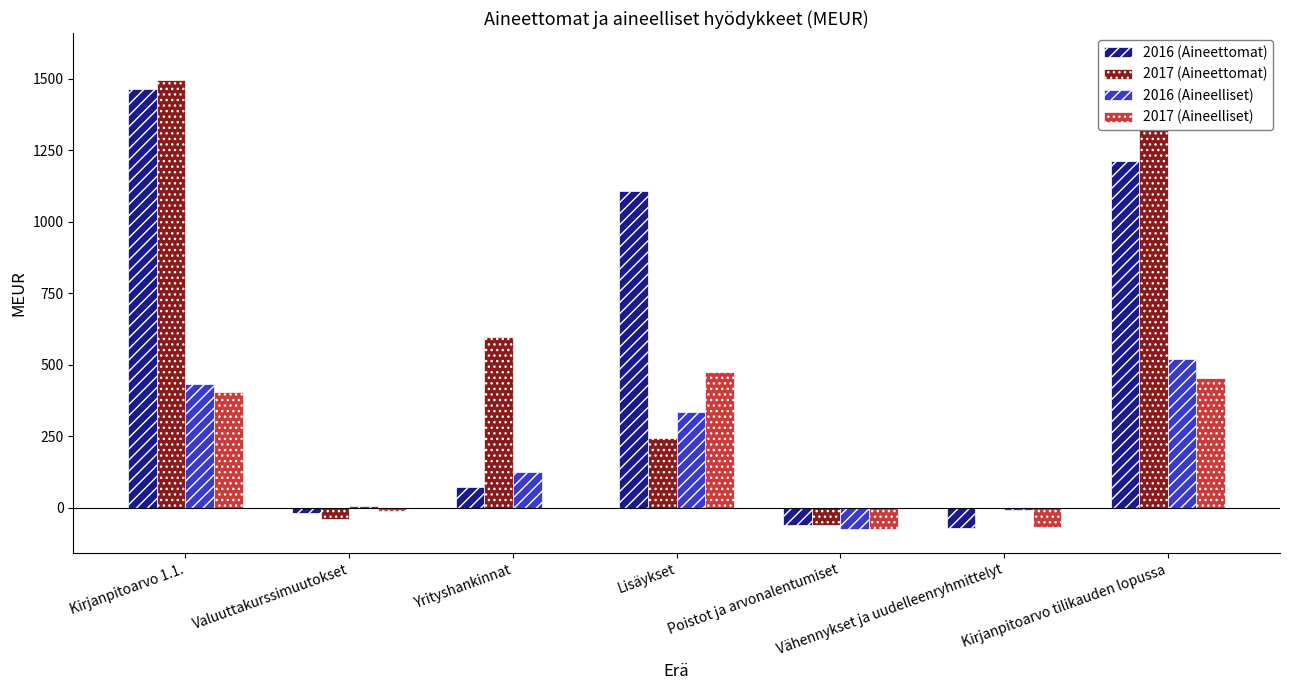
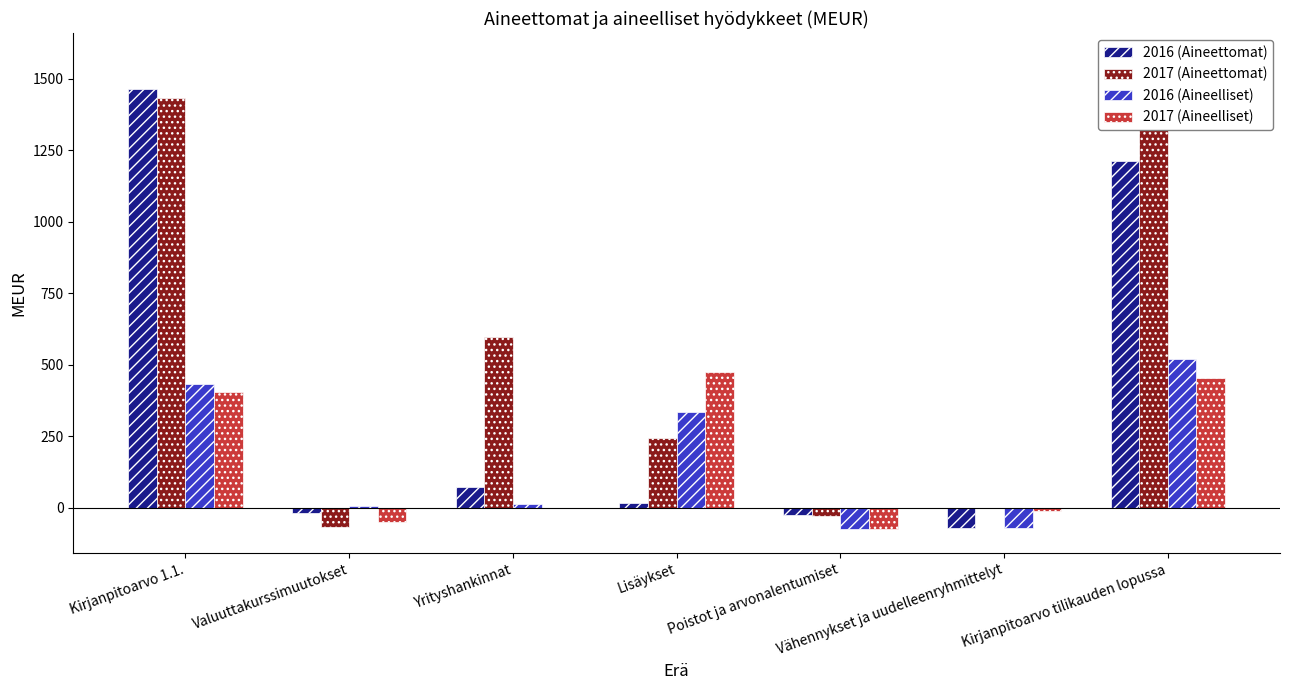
2017 (Aineettomat), Kirjanpitoarvo 1.1.: 1500 -> 1430
2017 (Aineettomat), Valuuttakurssimuutokset: -40 -> -70
2017 (Aineelliset), Valuuttakurssimuutokset: -10 -> -50
2016 (Aineelliset), Yrityshankinnat: 130 -> 10
2016 (Aineettomat), Lisäykset: 1110 -> 20
2016 (Aineettomat), Poistot ja arvonalentumiset: -60 -> -30
2017 (Aineettomat), Poistot ja arvonalentumiset: -60 -> -30
2016 (Aineelliset), Vähennykset ja uudelleenryhmittelyt: -10 -> -70
2017 (Aineelliset), Vähennykset ja uudelleenryhmittelyt: -70 -> -10
